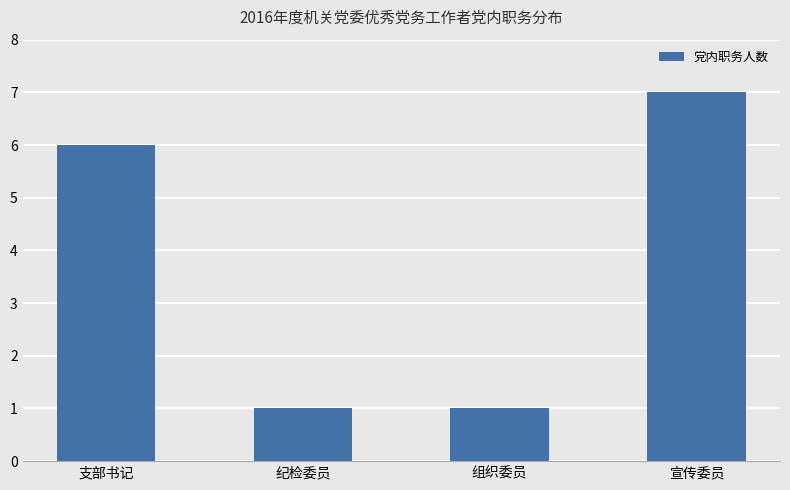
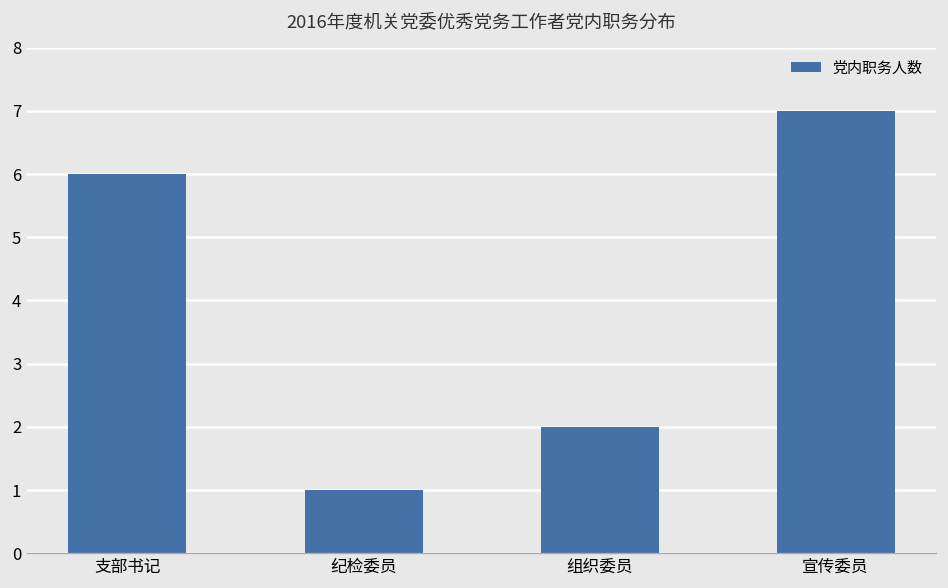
组织委员: 1 -> 2
